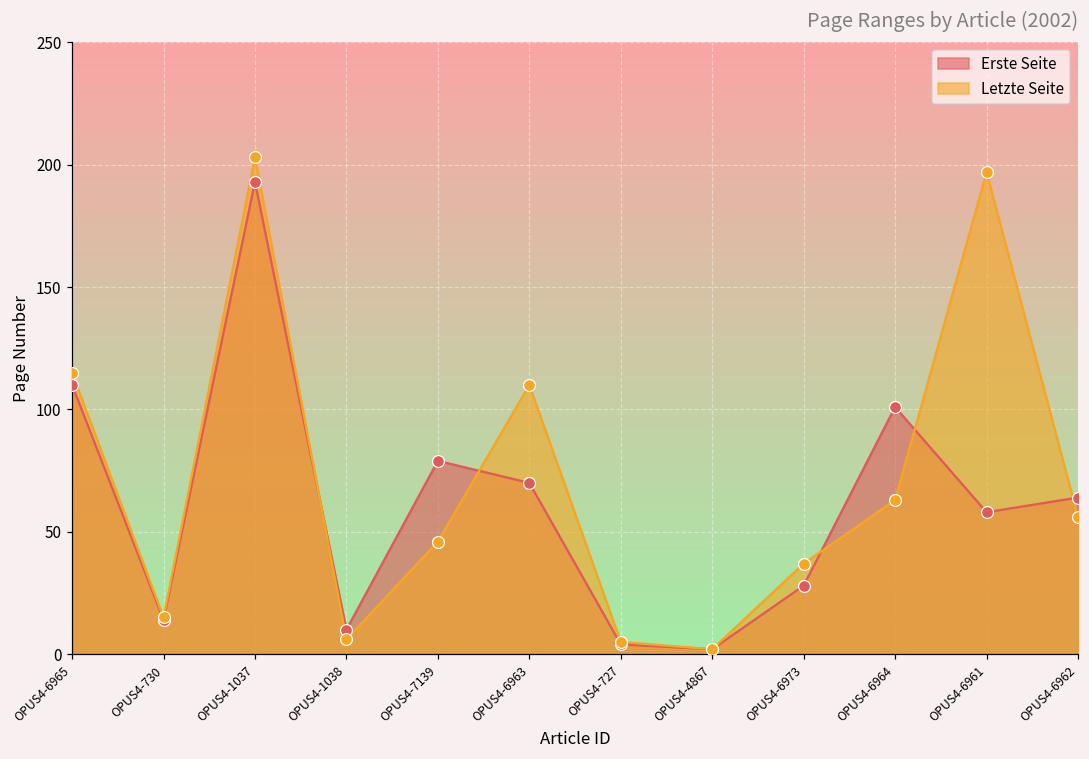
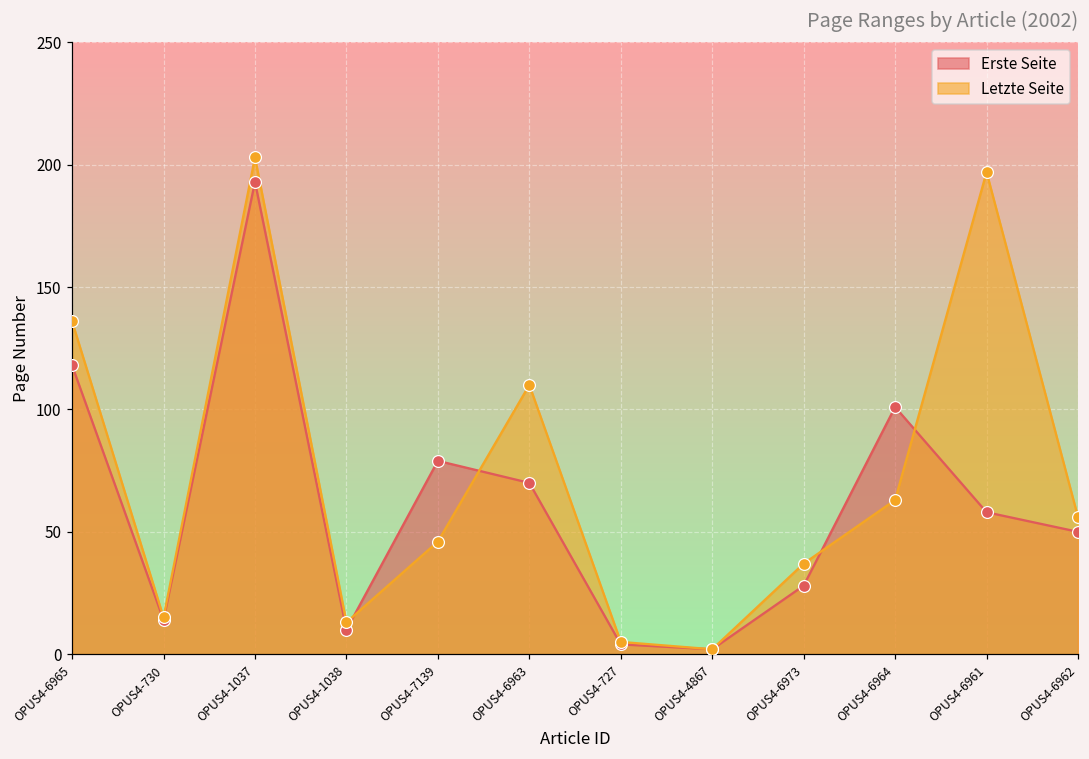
Erste Seite, OPUS4-6965: 110 -> 118
Letzte Seite, OPUS4-6965: 115 -> 136
Letzte Seite, OPUS4-1038: 6 -> 13
Erste Seite, OPUS4-6962: 64 -> 50
